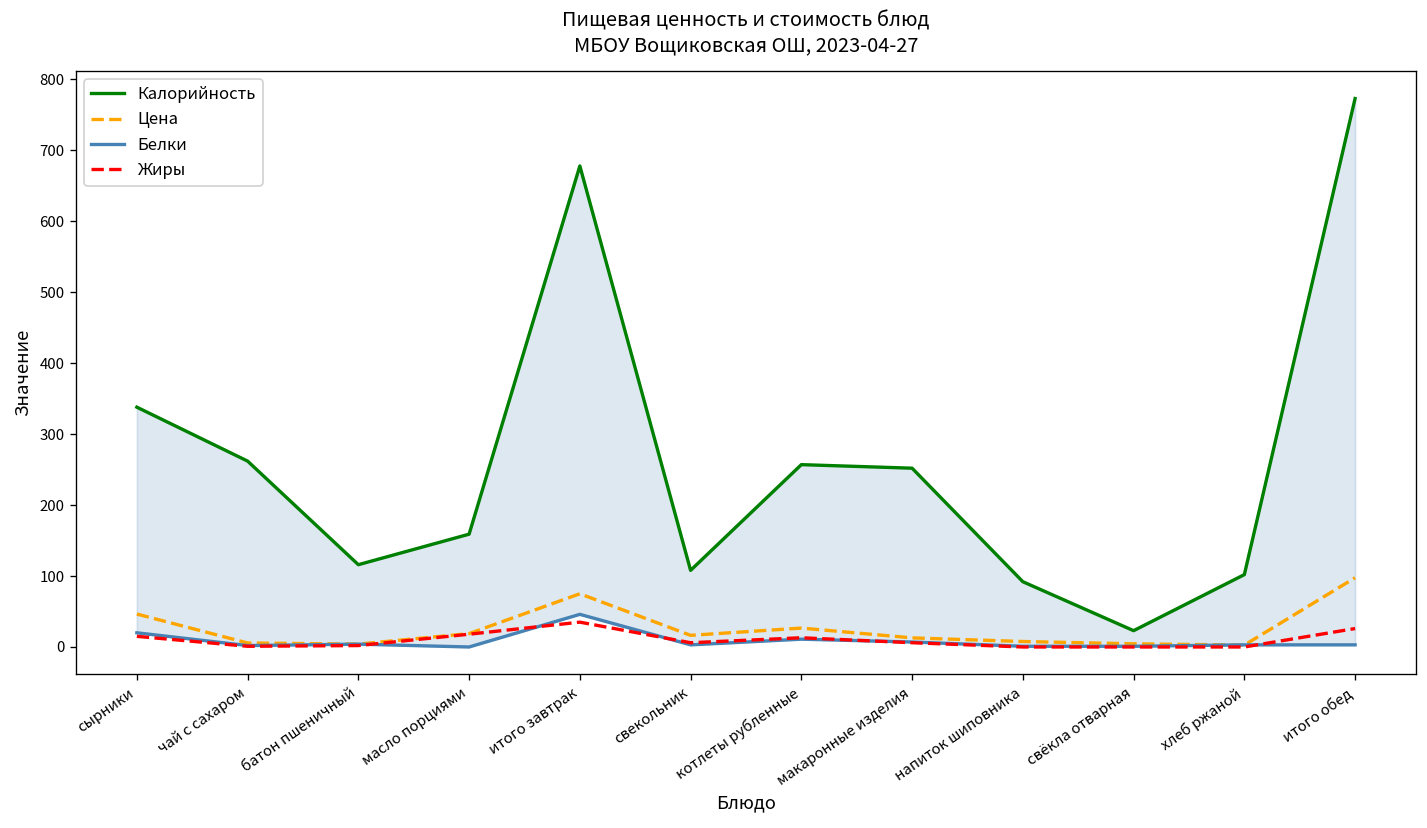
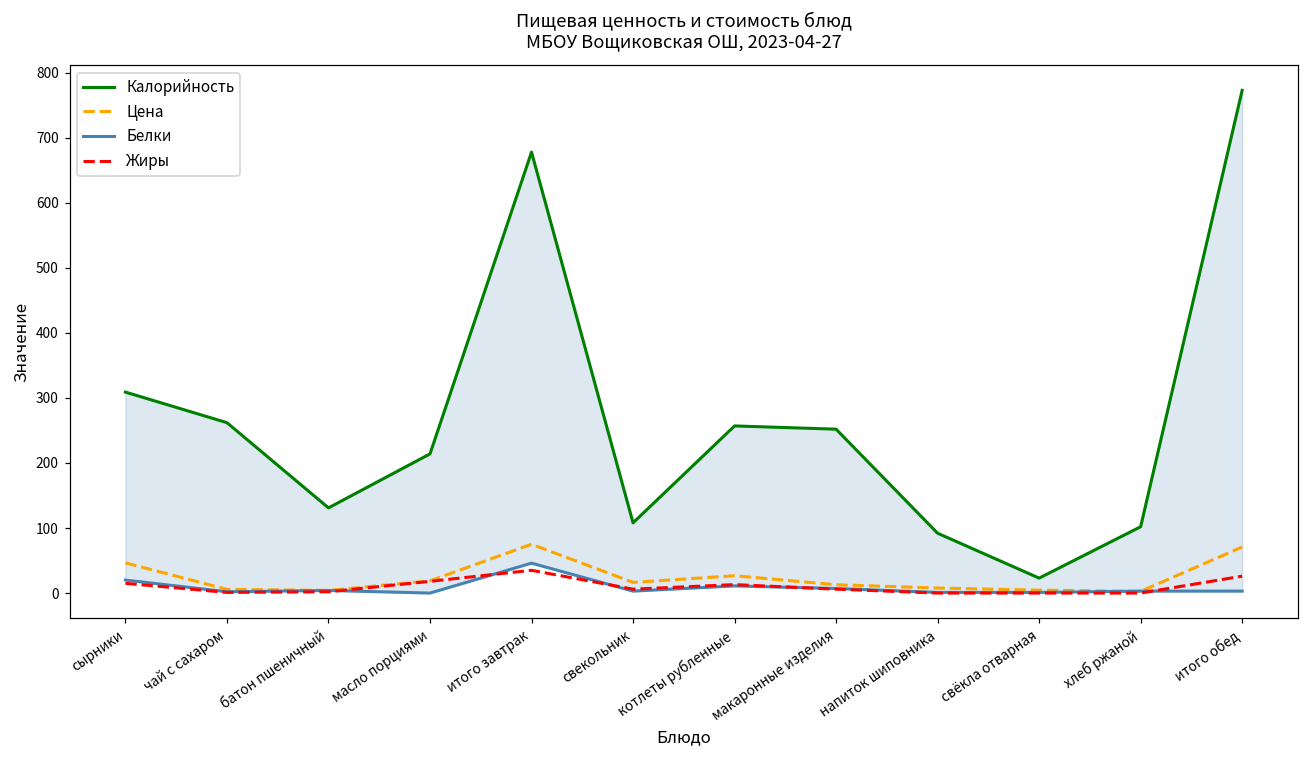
Калорийность, сырники: 340 -> 310
Калорийность, батон пшеничный: 120 -> 130
Калорийность, масло порциями: 160 -> 210
Цена, итого обед: 100 -> 70
